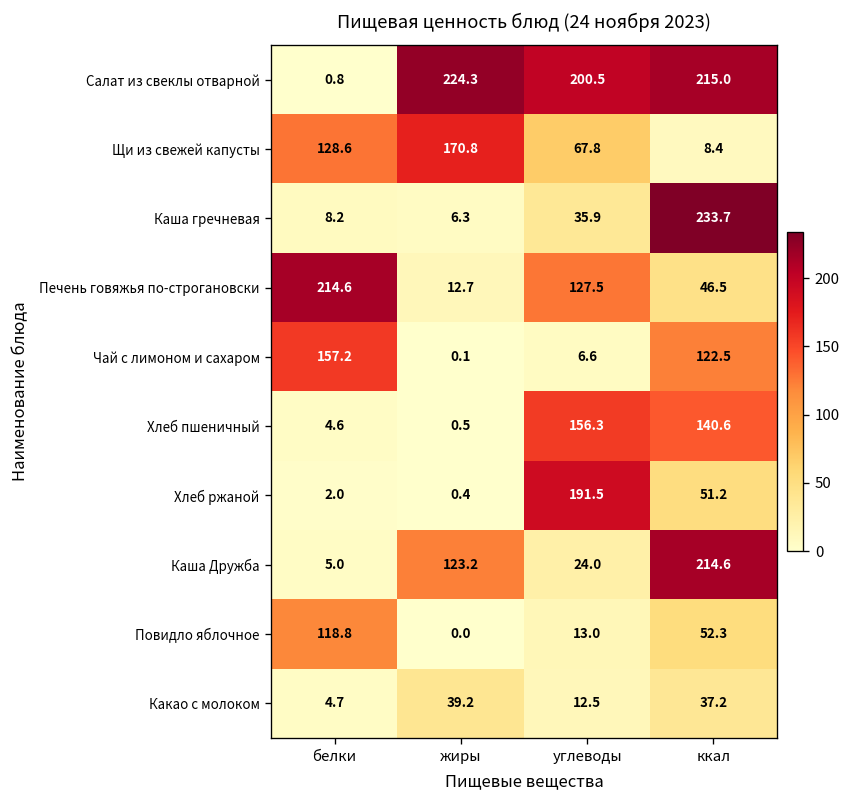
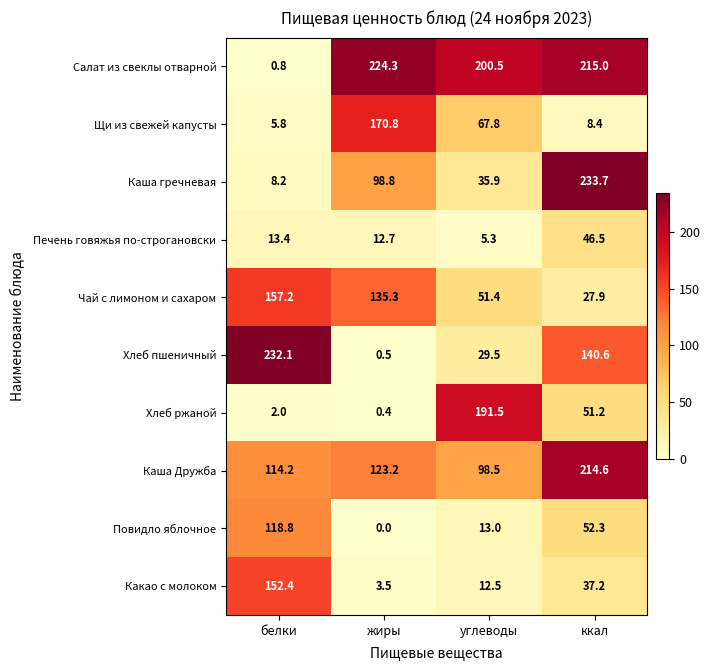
Щи из свежей капусты, белки: 128.6 -> 5.8
Каша гречневая, жиры: 6.3 -> 98.8
Печень говяжья по-строгановски, белки: 214.6 -> 13.4
Печень говяжья по-строгановски, углеводы: 127.5 -> 5.3
Чай с лимоном и сахаром, жиры: 0.1 -> 135.3
Чай с лимоном и сахаром, углеводы: 6.6 -> 51.4
Чай с лимоном и сахаром, ккал: 122.5 -> 27.9
Хлеб пшеничный, белки: 4.6 -> 232.1
Хлеб пшеничный, углеводы: 156.3 -> 29.5
Каша Дружба, белки: 5.0 -> 114.2
Каша Дружба, углеводы: 24.0 -> 98.5
Какао с молоком, белки: 4.7 -> 152.4
Какао с молоком, жиры: 39.2 -> 3.5
